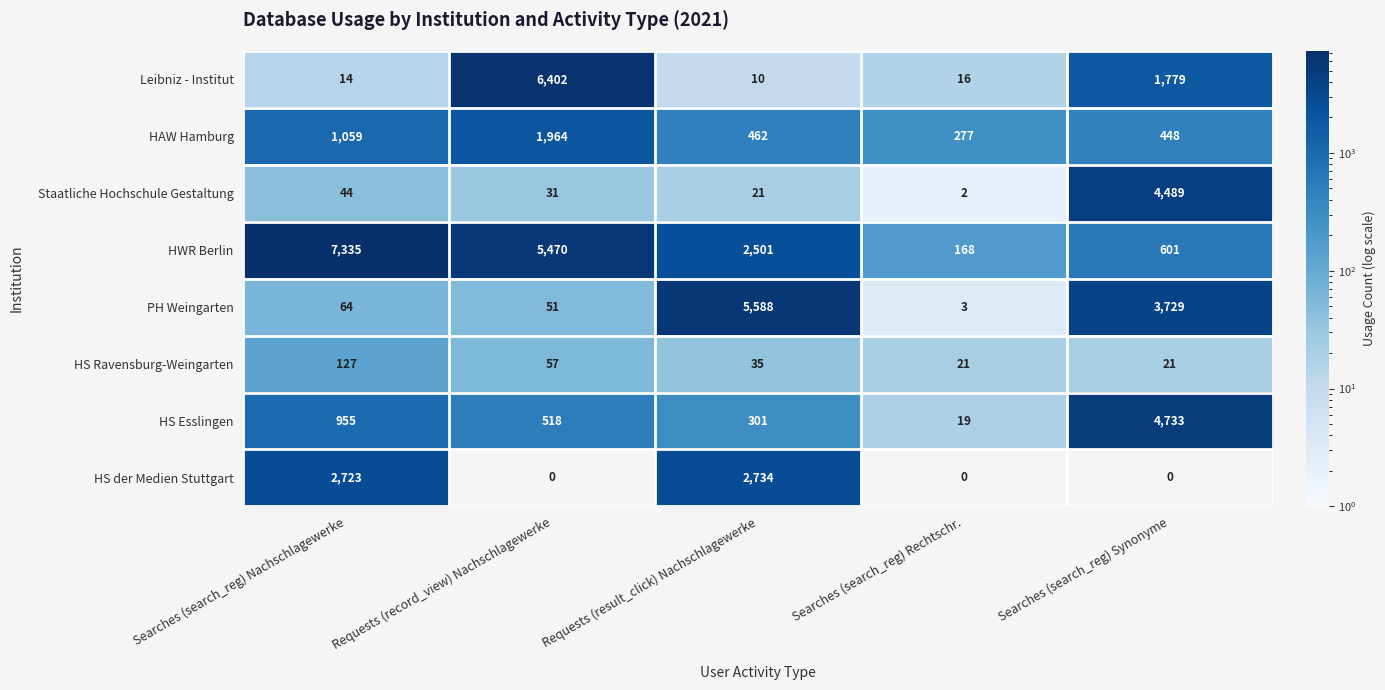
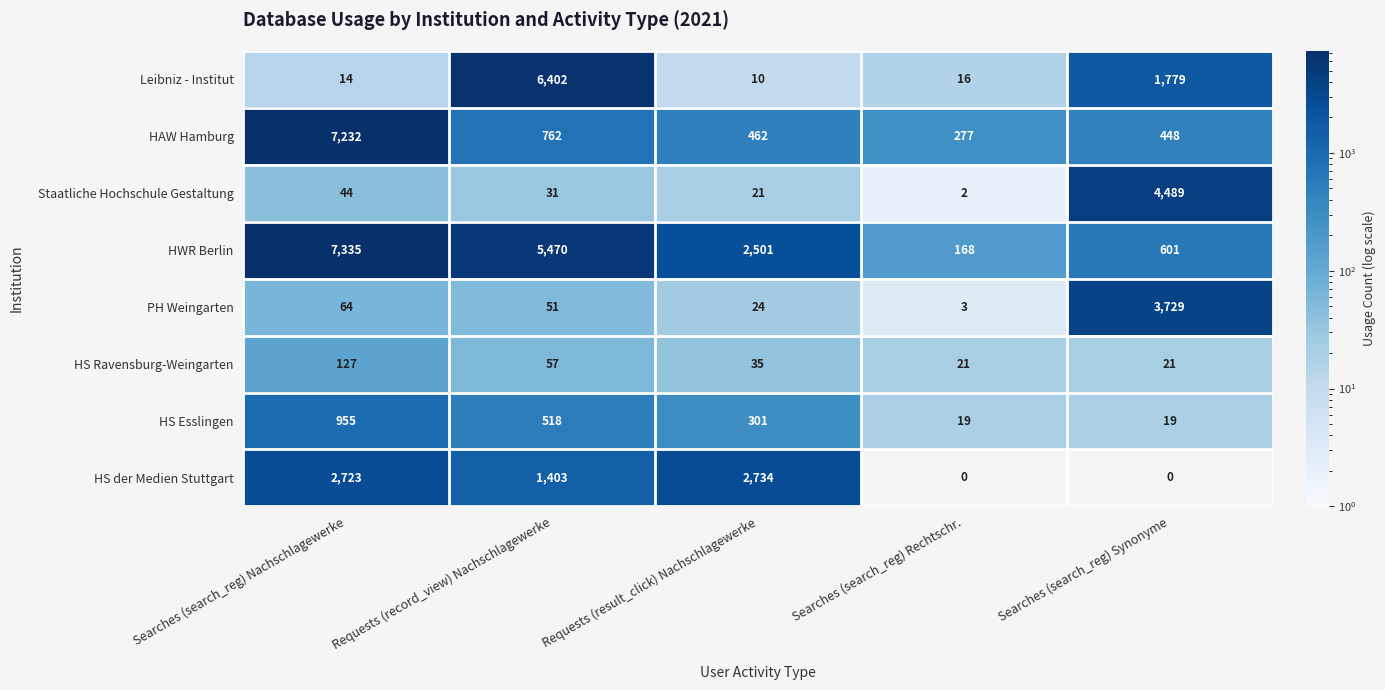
HAW Hamburg, Searches (search_reg) Nachschlagewerke: 1,059 -> 7,232
HAW Hamburg, Requests (record_view) Nachschlagewerke: 1,964 -> 762
PH Weingarten, Requests (result_click) Nachschlagewerke: 5,588 -> 24
HS Esslingen, Searches (search_reg) Synonyme: 4,733 -> 19
HS der Medien Stuttgart, Requests (record_view) Nachschlagewerke: 0 -> 1,403
